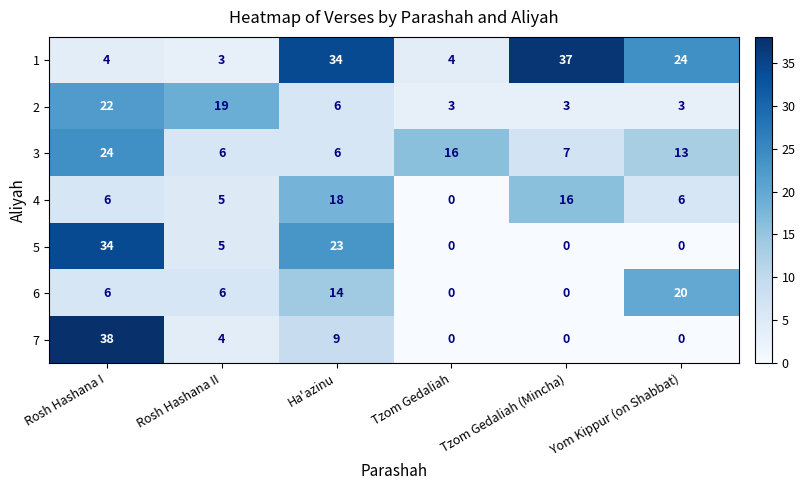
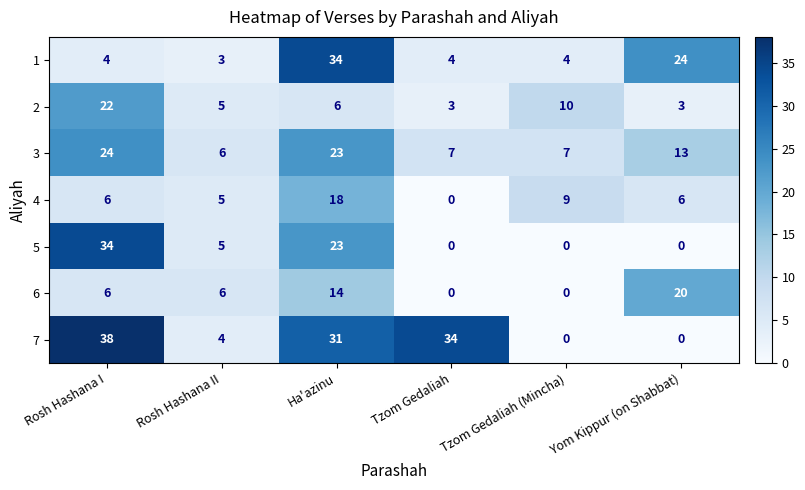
1, Tzom Gedaliah (Mincha): 37 -> 4
2, Rosh Hashana II: 19 -> 5
2, Tzom Gedaliah (Mincha): 3 -> 10
3, Ha'azinu: 6 -> 23
3, Tzom Gedaliah: 16 -> 7
4, Tzom Gedaliah (Mincha): 16 -> 9
7, Ha'azinu: 9 -> 31
7, Tzom Gedaliah: 0 -> 34
